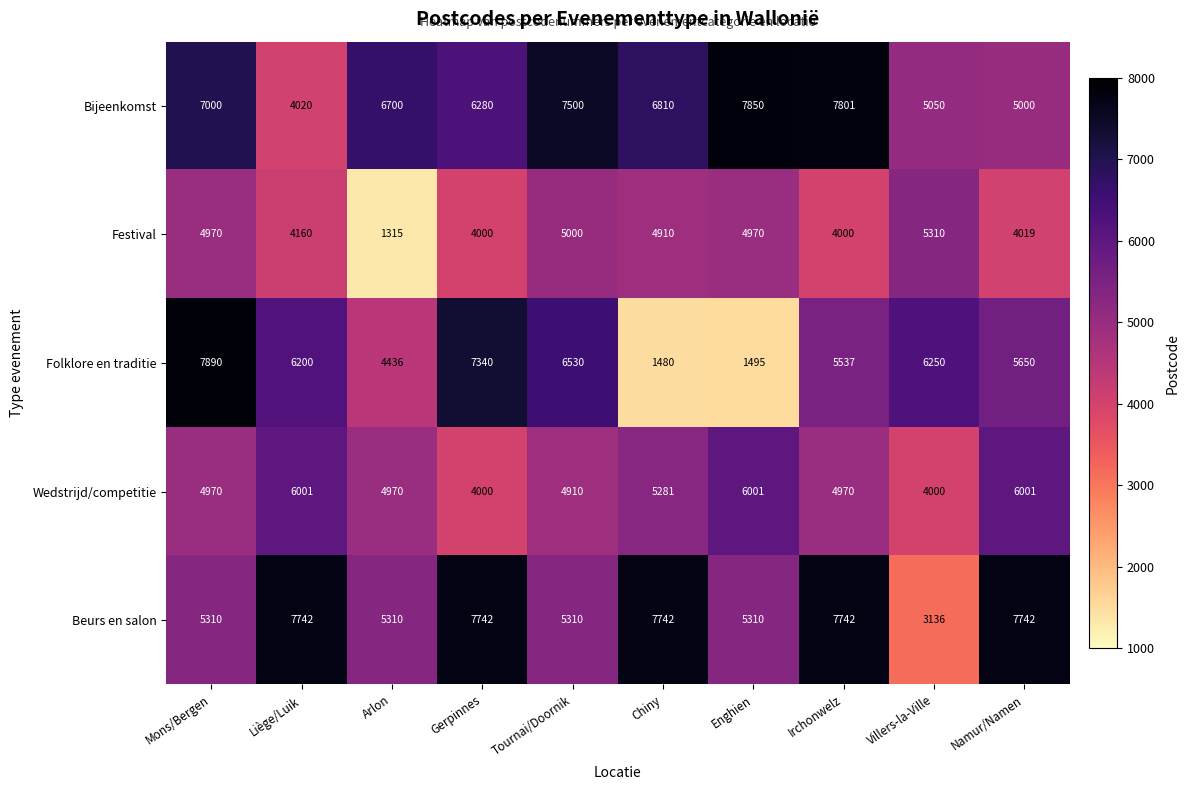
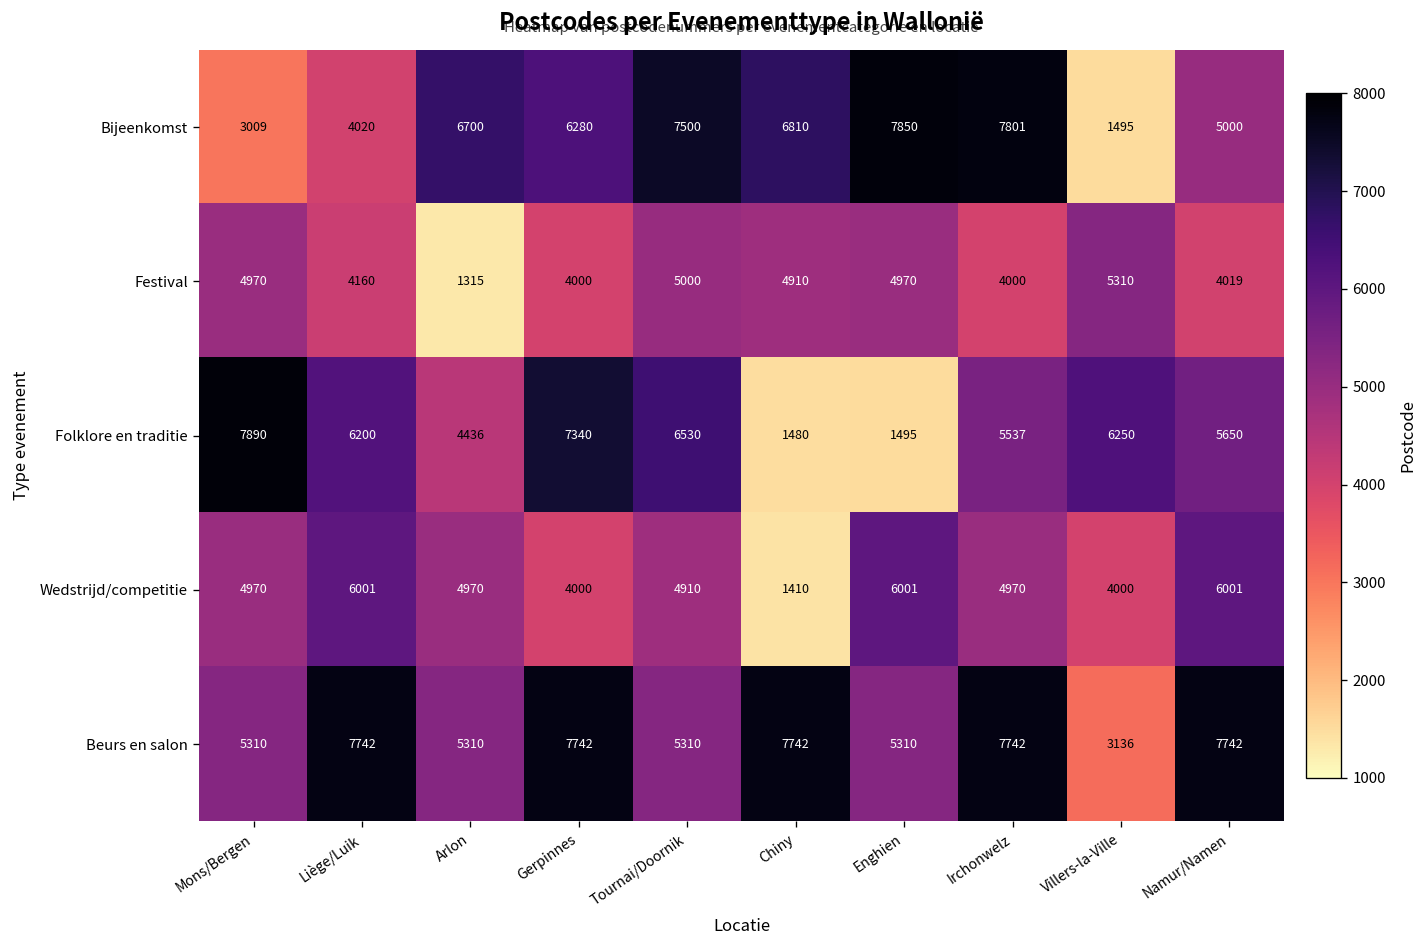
Bijeenkomst, Mons/Bergen: 7000 -> 3009
Bijeenkomst, Villers-la-Ville: 5050 -> 1495
Wedstrijd/competitie, Chiny: 5281 -> 1410
